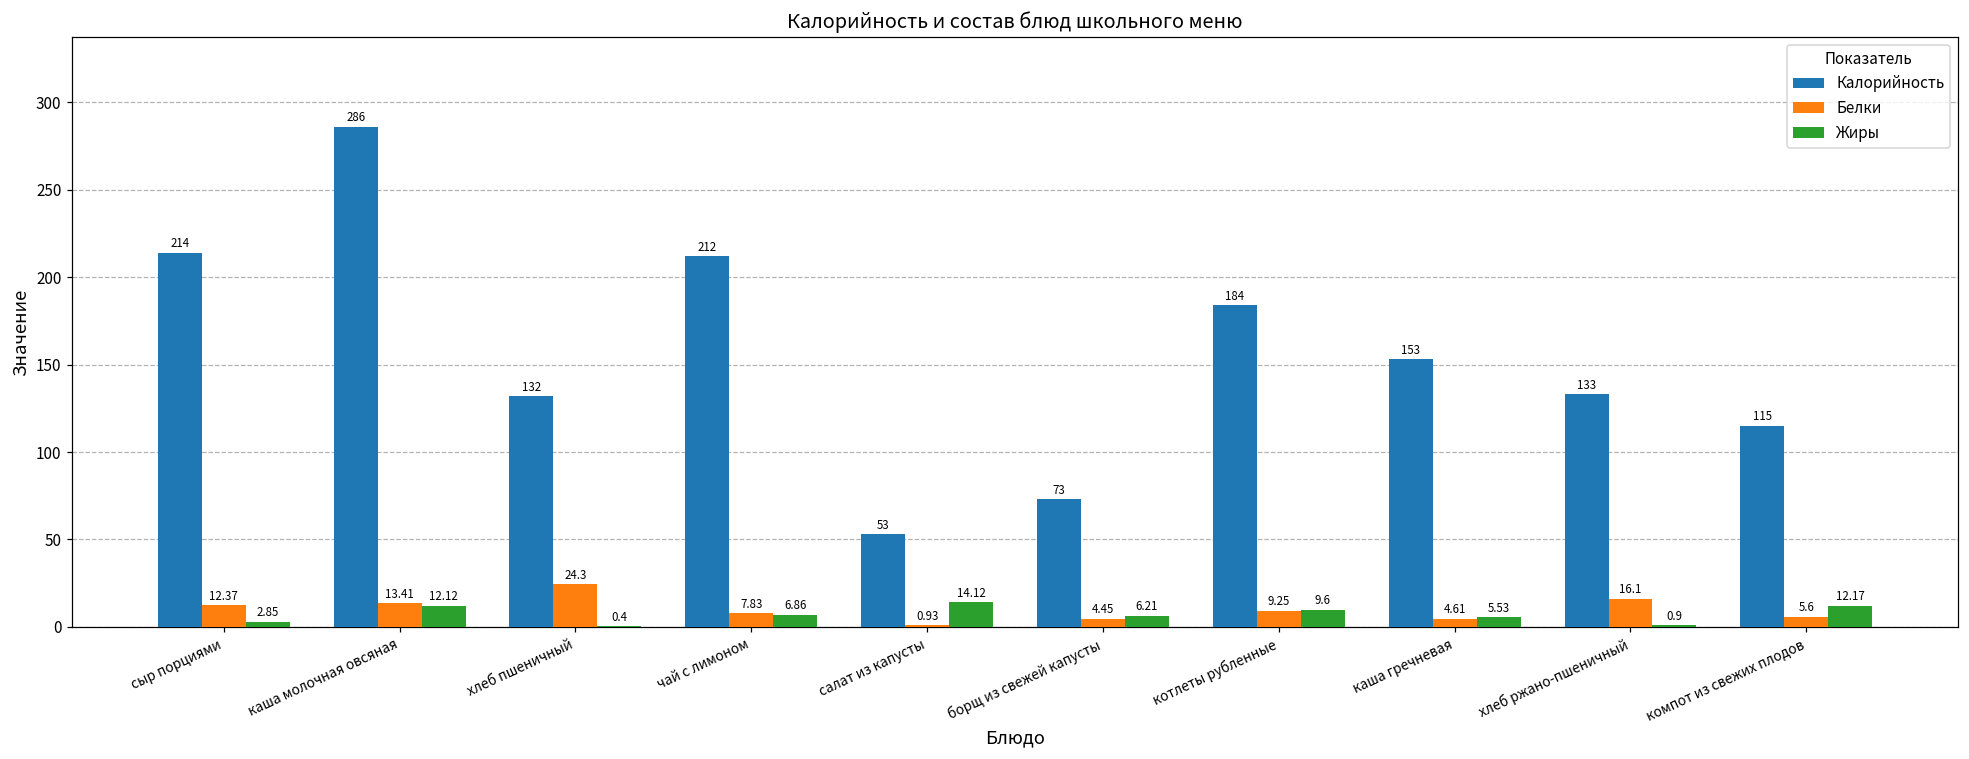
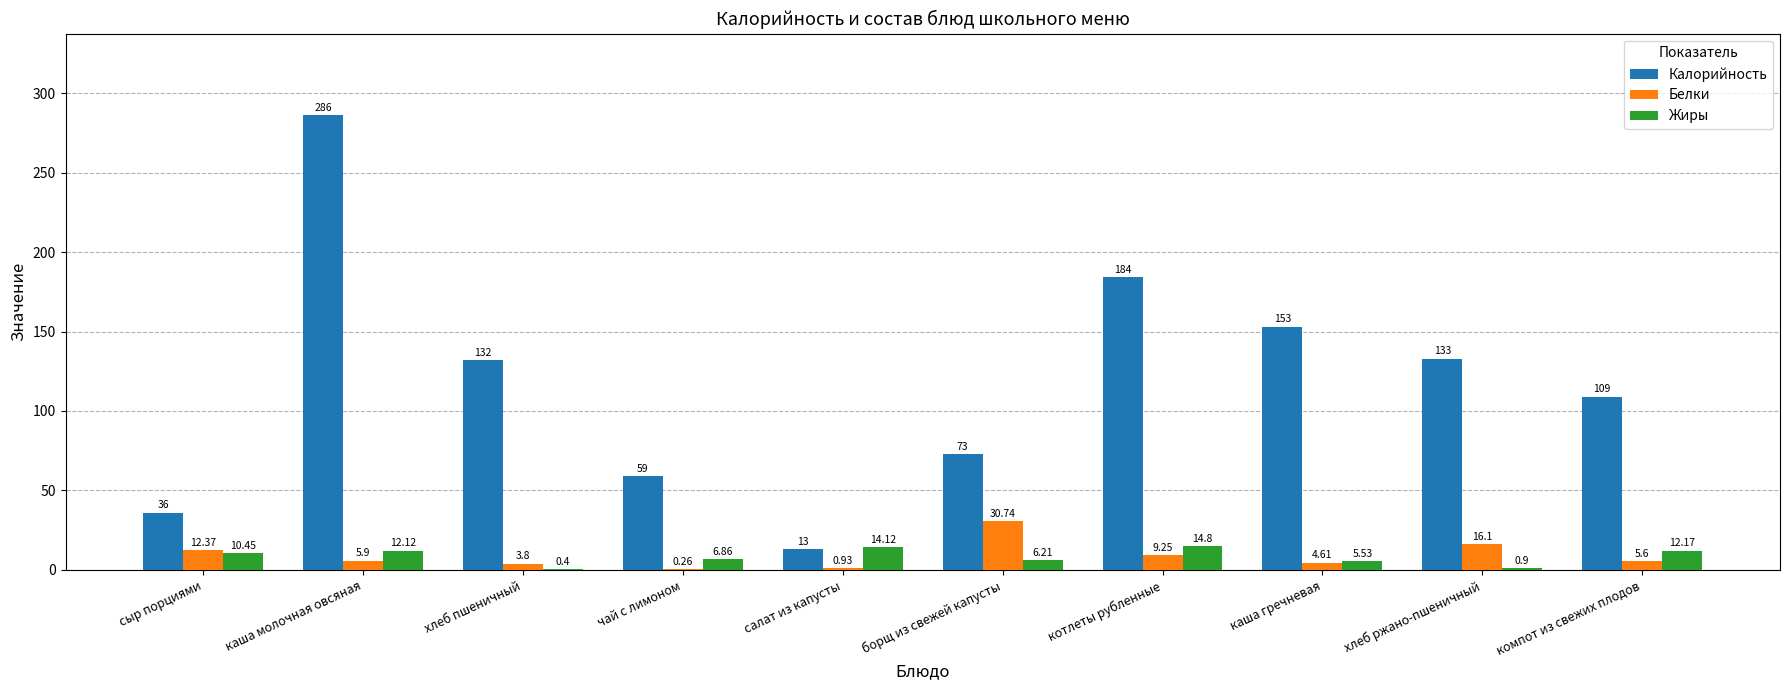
Калорийность, сыр порциями: 214 -> 36
Жиры, сыр порциями: 2.85 -> 10.45
Белки, каша молочная овсяная: 13.41 -> 5.9
Белки, хлеб пшеничный: 24.3 -> 3.8
Калорийность, чай с лимоном: 212 -> 59
Белки, чай с лимоном: 7.83 -> 0.26
Калорийность, салат из капусты: 53 -> 13
Белки, борщ из свежей капусты: 4.45 -> 30.74
Жиры, котлеты рубленные: 9.6 -> 14.8
Калорийность, компот из свежих плодов: 115 -> 109
